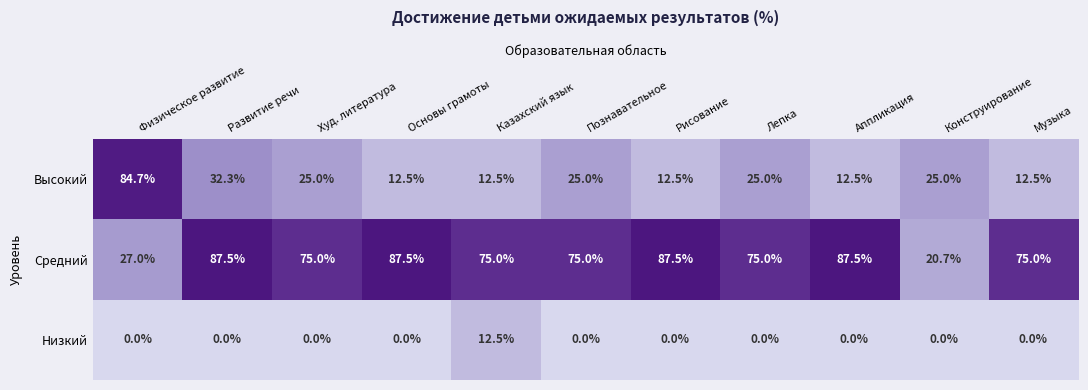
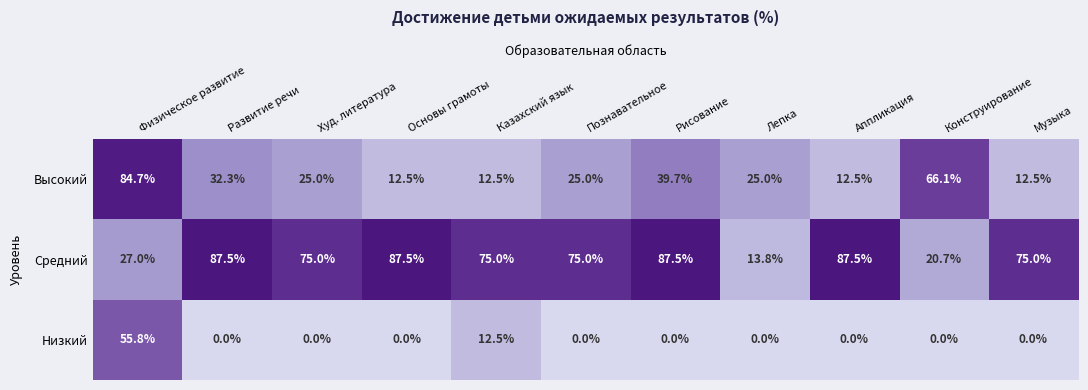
Высокий, Рисование: 12.5% -> 39.7%
Высокий, Конструирование: 25.0% -> 66.1%
Средний, Лепка: 75.0% -> 13.8%
Низкий, Физическое развитие: 0.0% -> 55.8%
